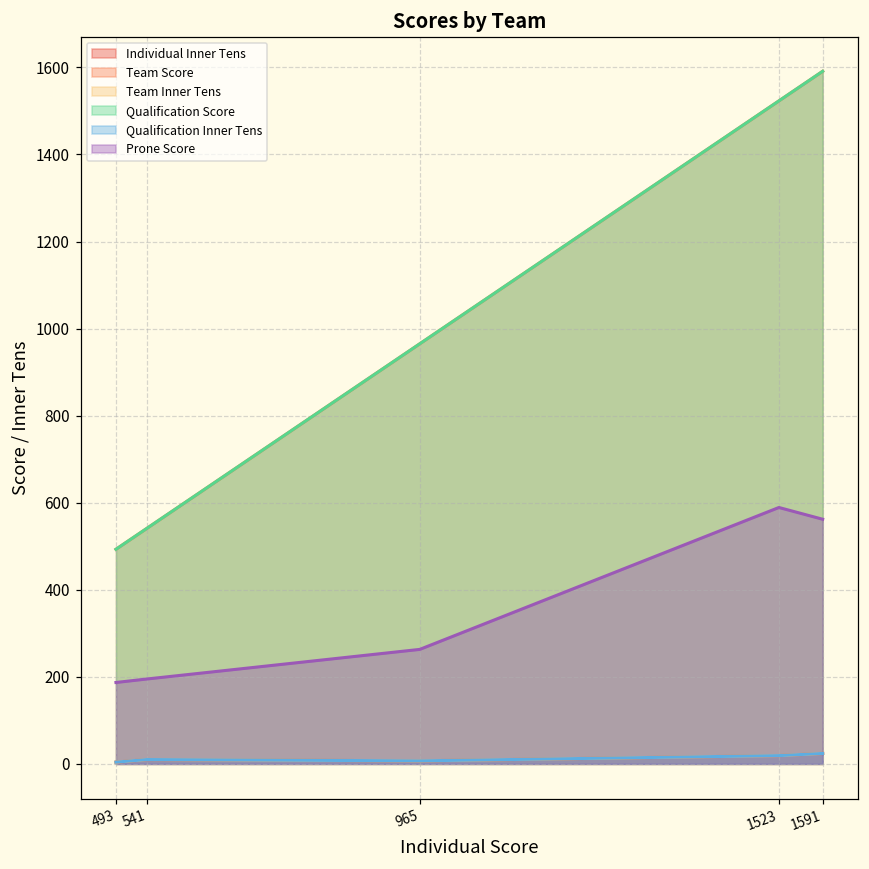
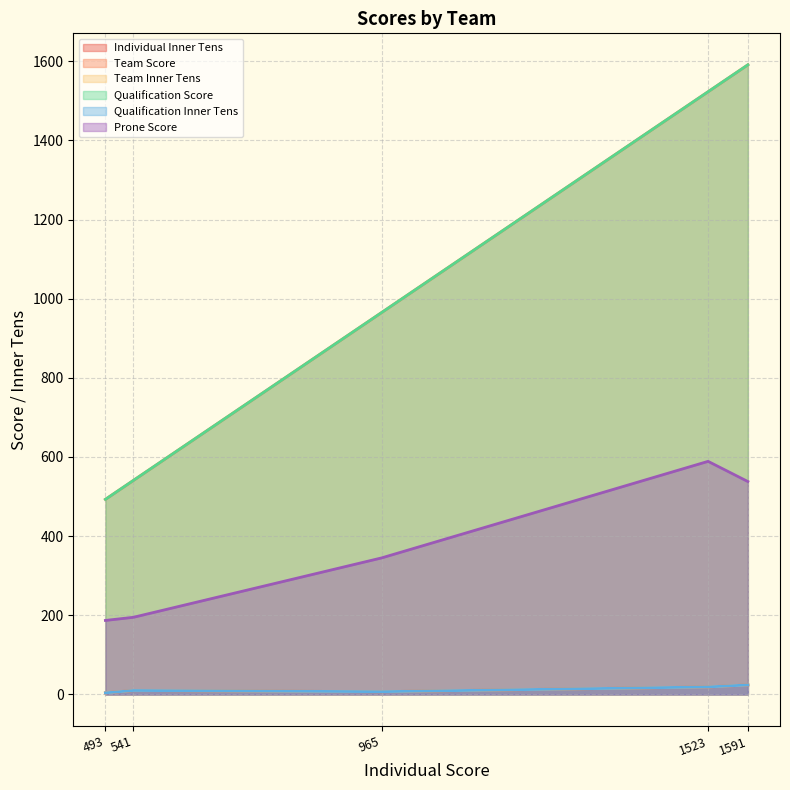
Prone Score, 965: 260 -> 350
Prone Score, 1591: 560 -> 540
